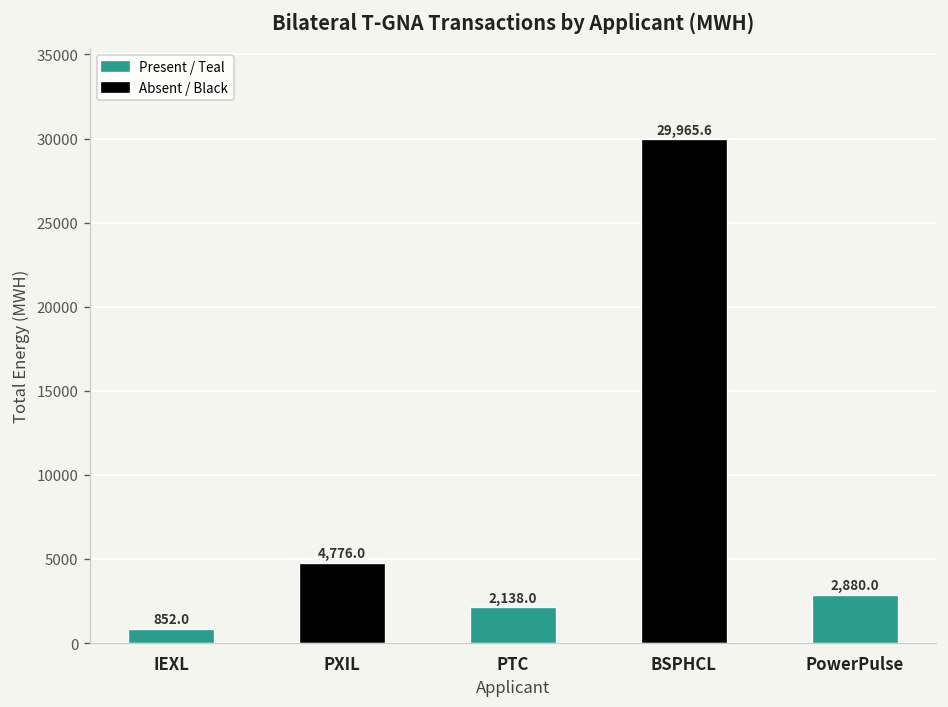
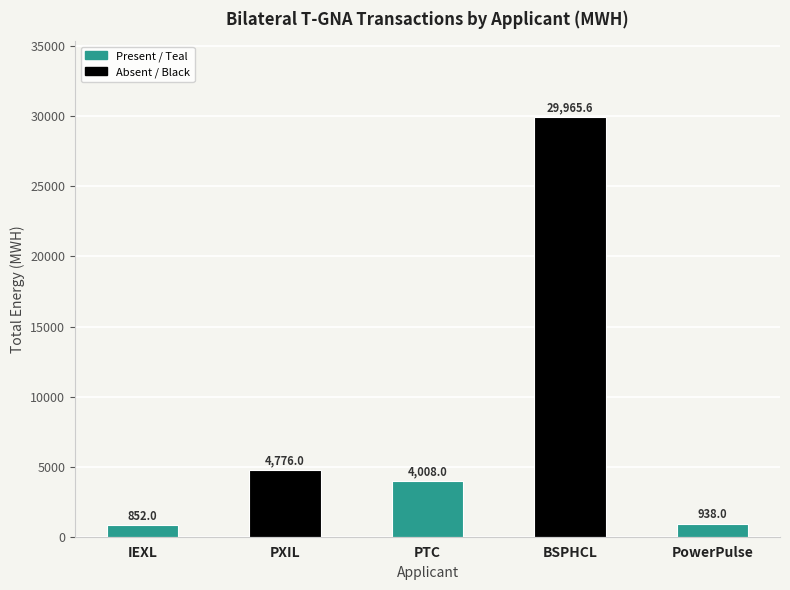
PTC: 2,138.0 -> 4,008.0
PowerPulse: 2,880.0 -> 938.0
